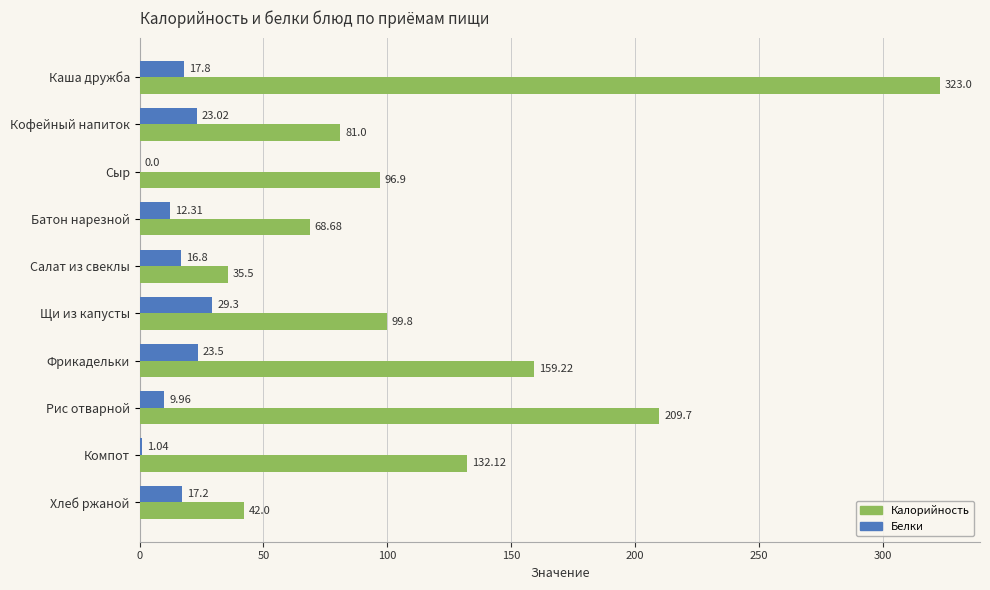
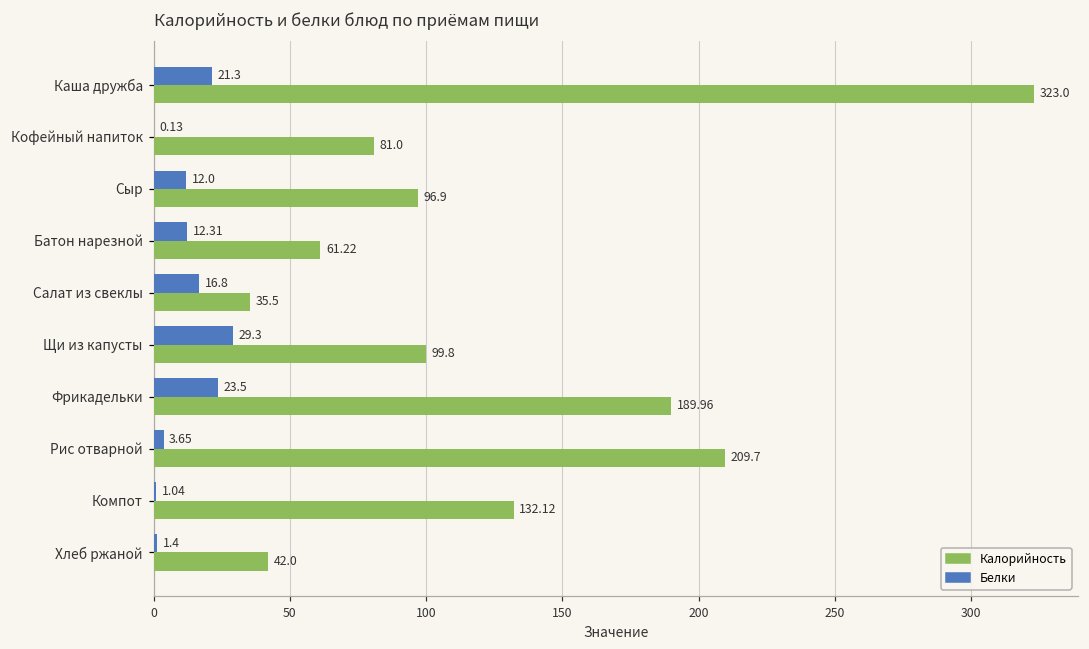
Белки, Каша дружба: 17.8 -> 21.3
Белки, Кофейный напиток: 23.02 -> 0.13
Белки, Сыр: 0.0 -> 12.0
Калорийность, Батон нарезной: 68.68 -> 61.22
Калорийность, Фрикадельки: 159.22 -> 189.96
Белки, Рис отварной: 9.96 -> 3.65
Белки, Хлеб ржаной: 17.2 -> 1.4
